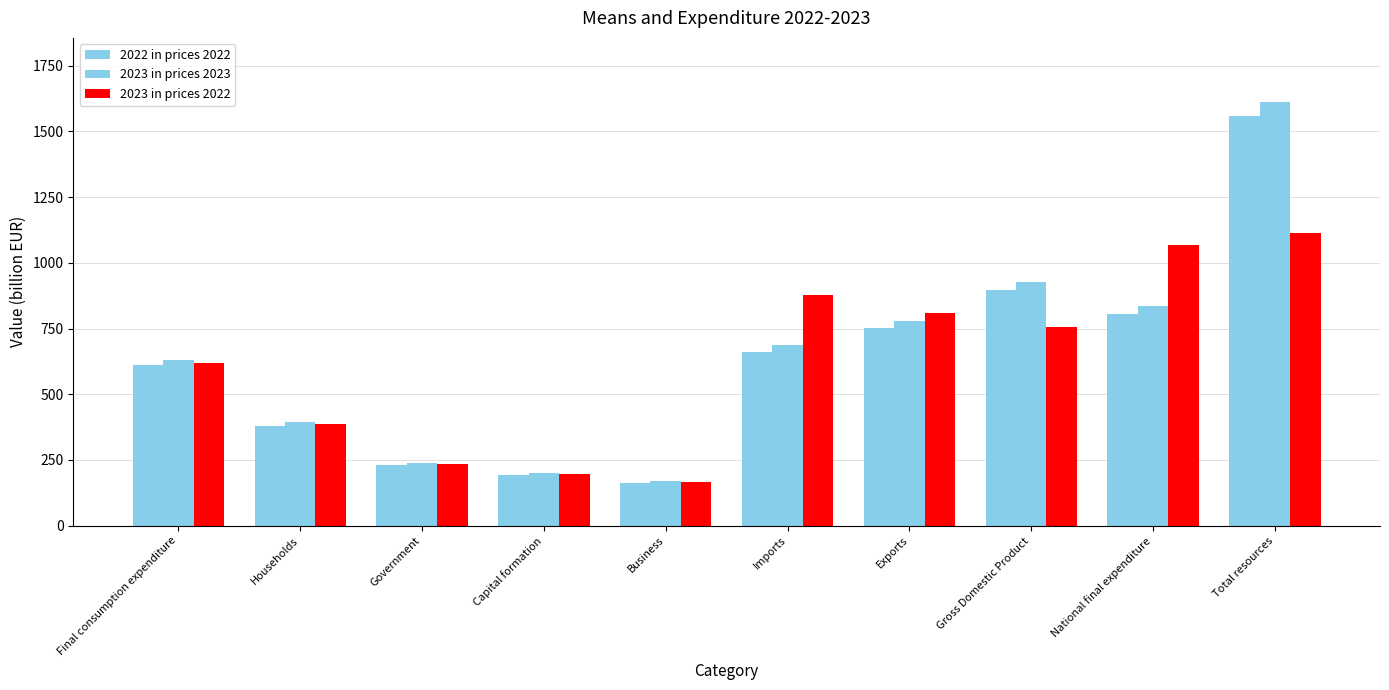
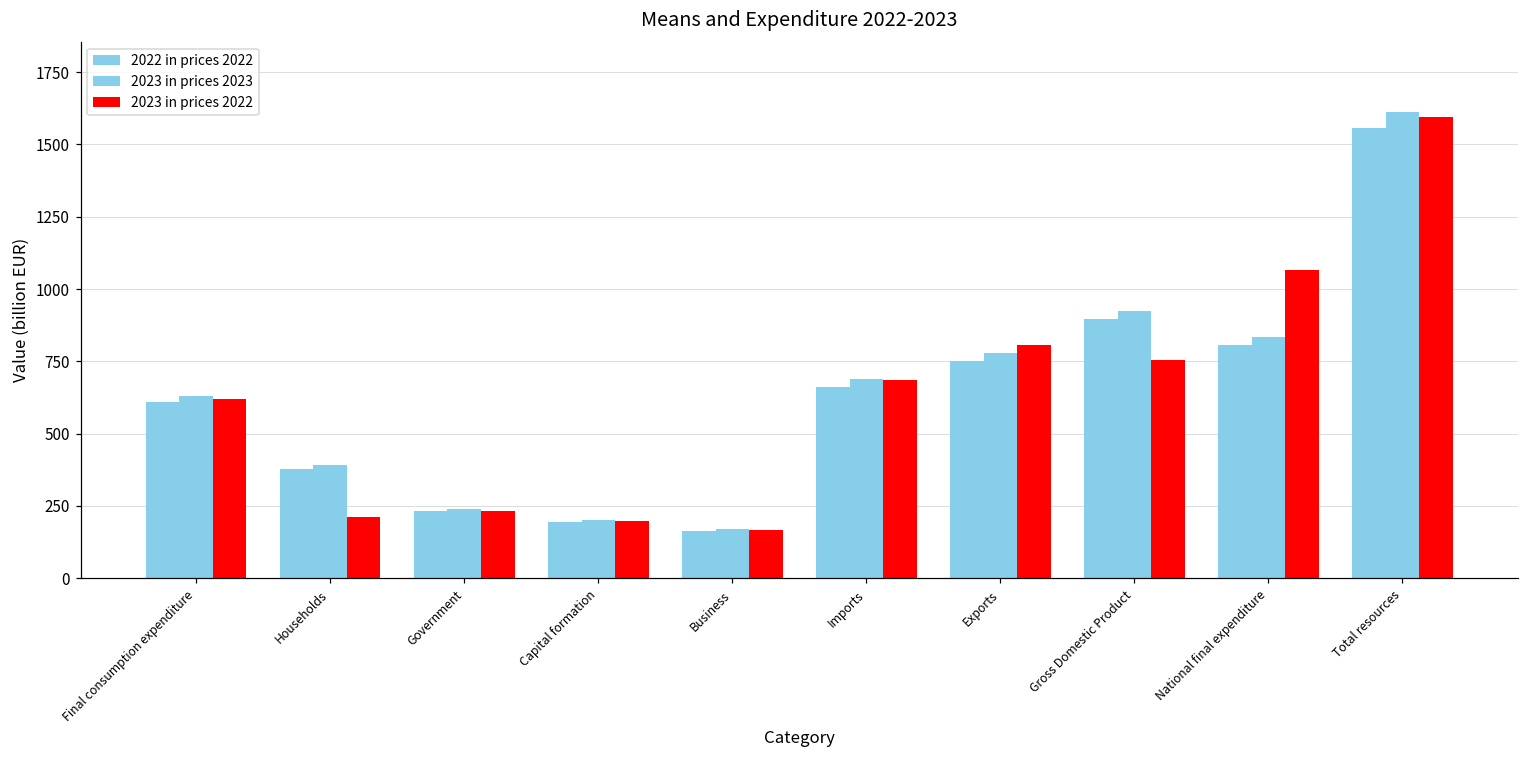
2023 in prices 2022, Households: 390 -> 210
2023 in prices 2022, Imports: 880 -> 690
2023 in prices 2022, Total resources: 1110 -> 1590
